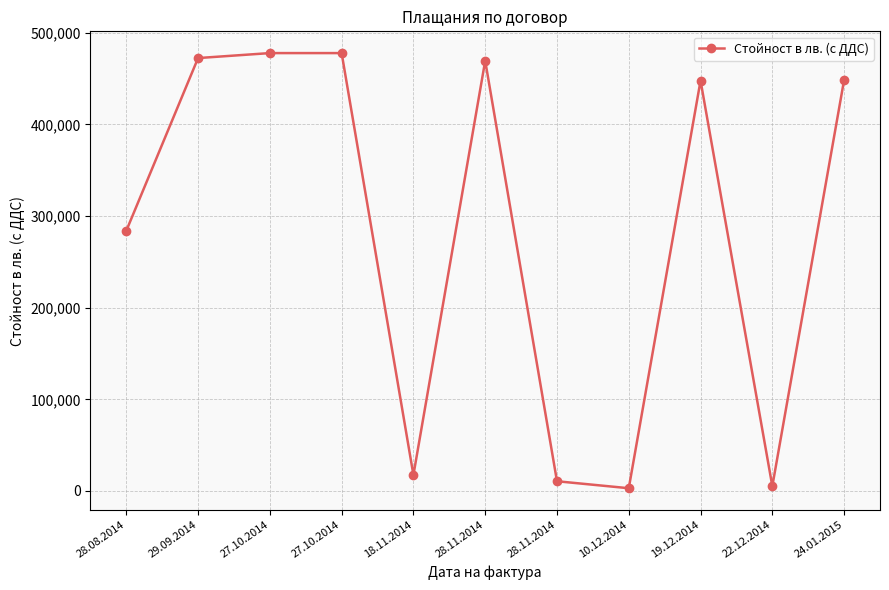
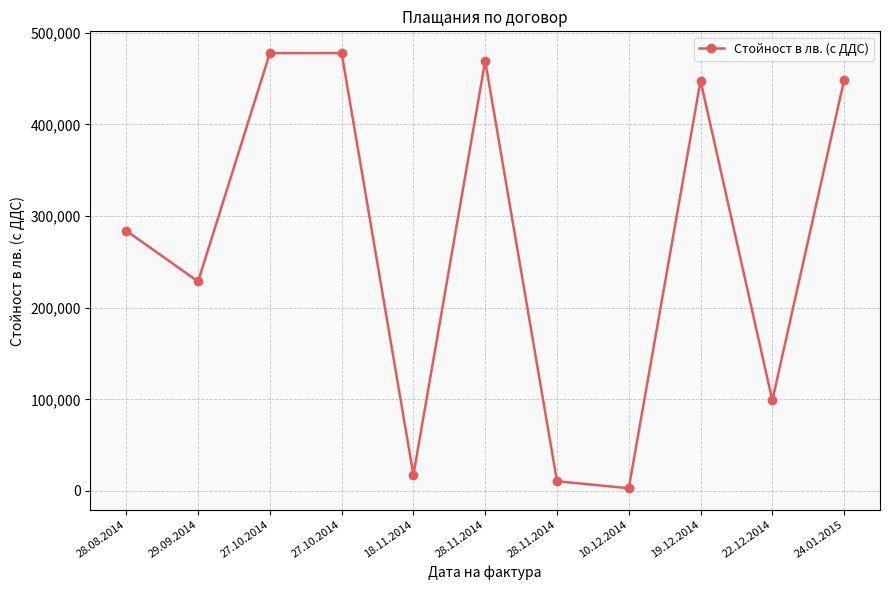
29.09.2014: 470,000 -> 230,000
22.12.2014: 10,000 -> 100,000
